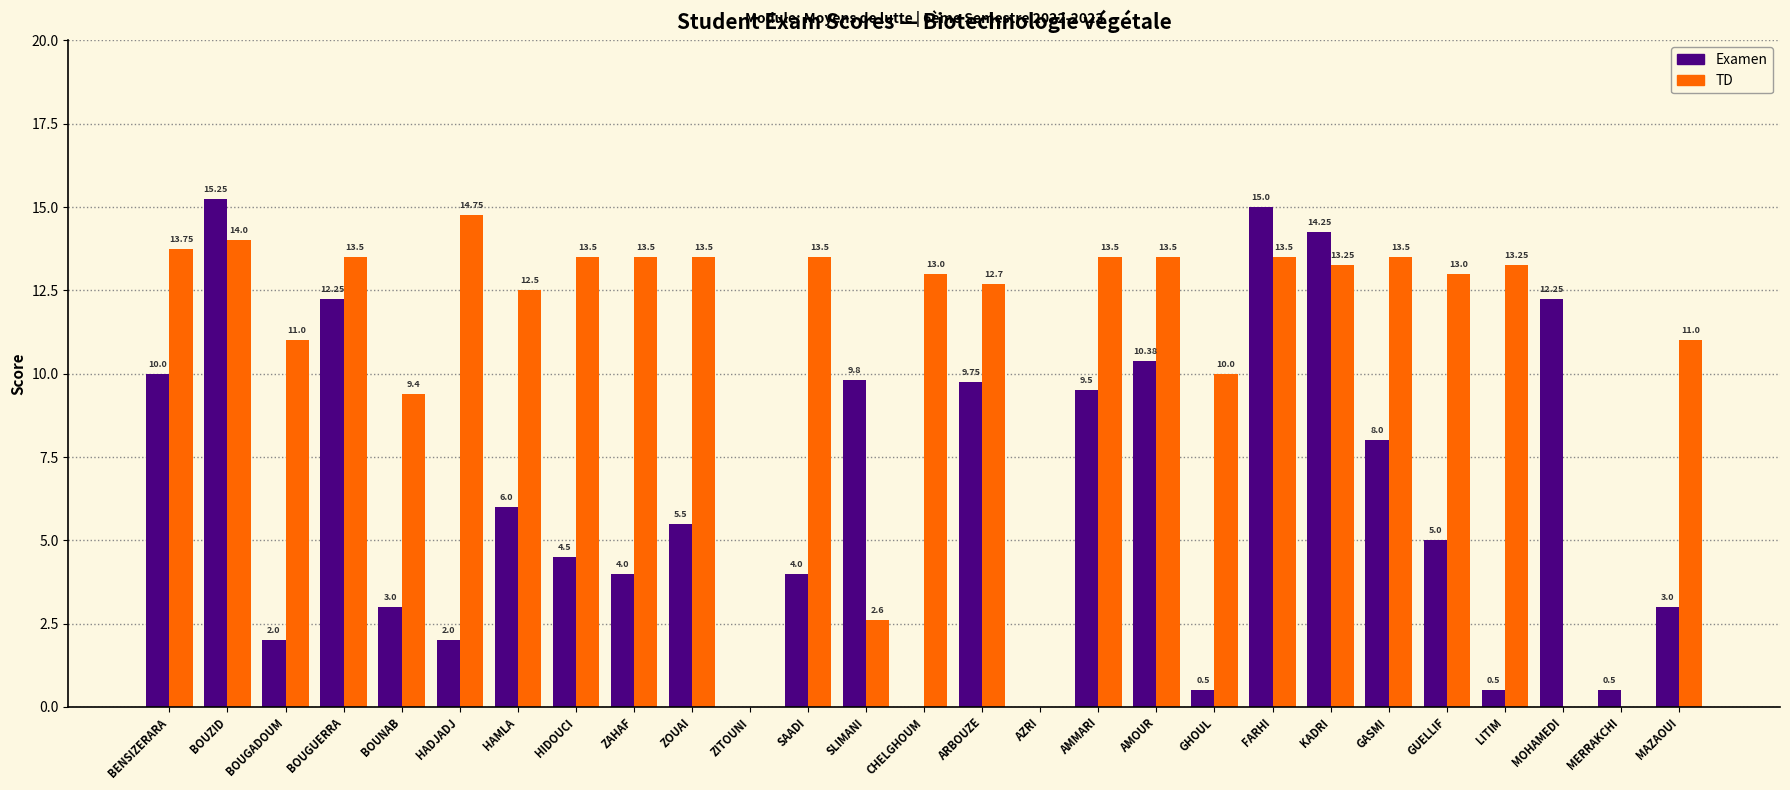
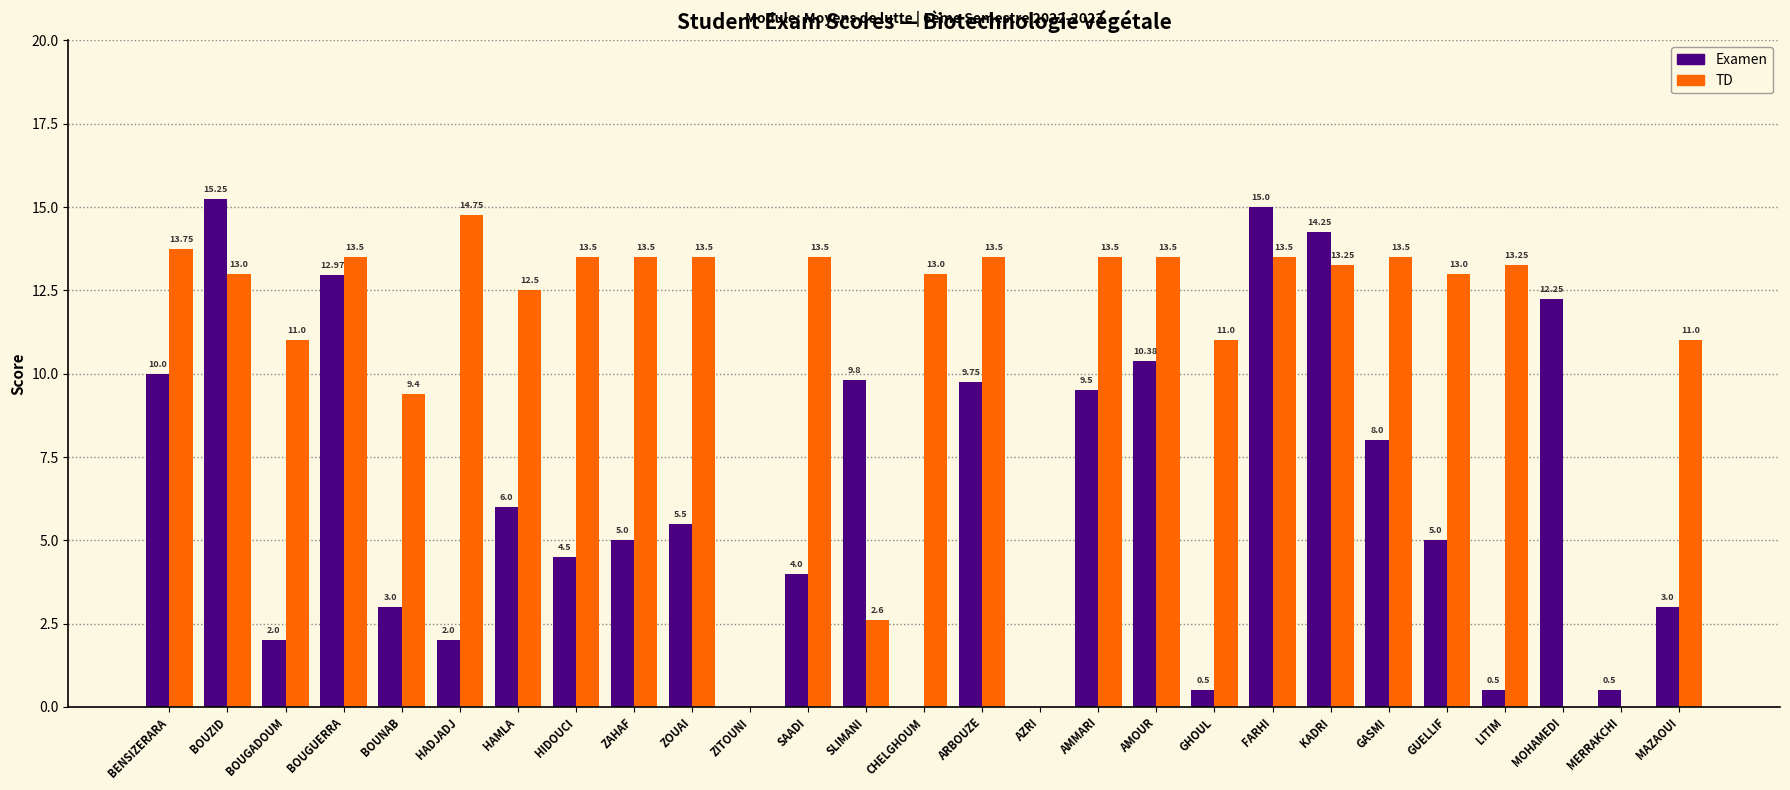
TD, BOUZID: 14.0 -> 13.0
Examen, BOUGUERRA: 12.25 -> 12.97
Examen, ZAHAF: 4.0 -> 5.0
TD, ARBOUZE: 12.7 -> 13.5
TD, GHOUL: 10.0 -> 11.0
